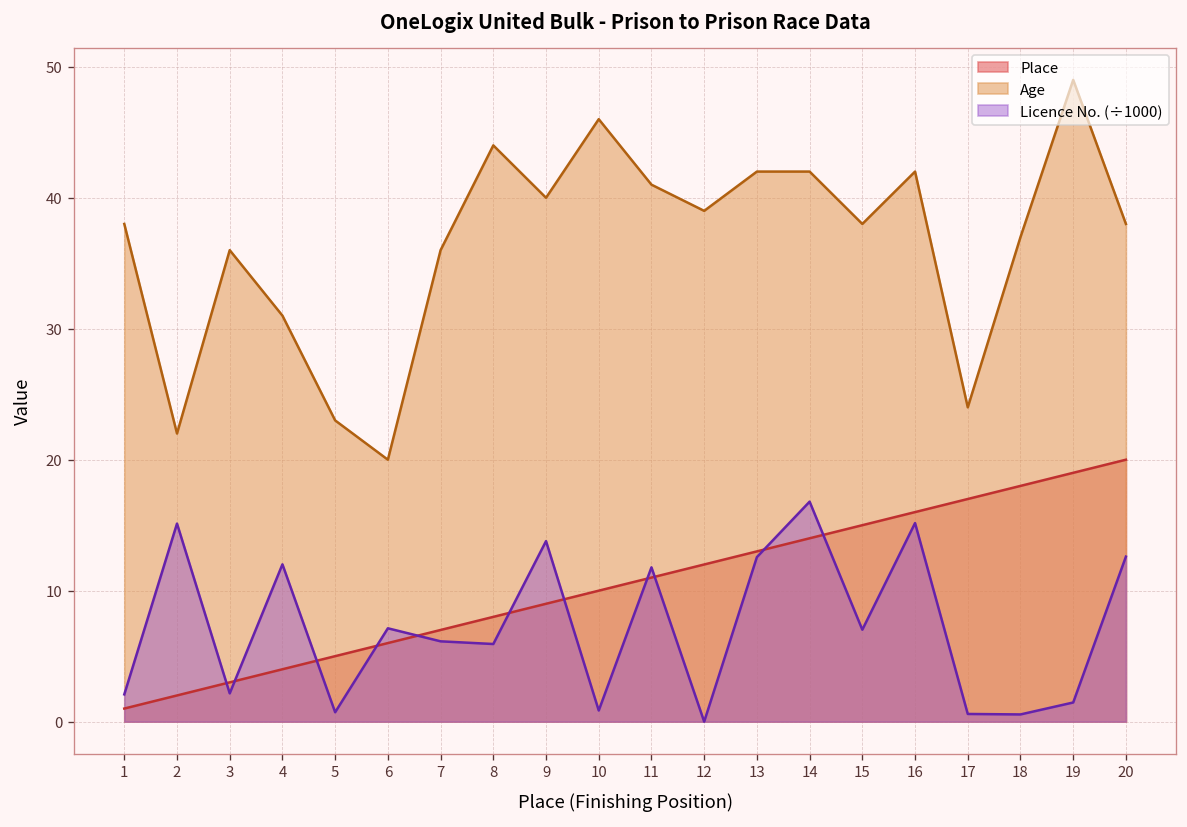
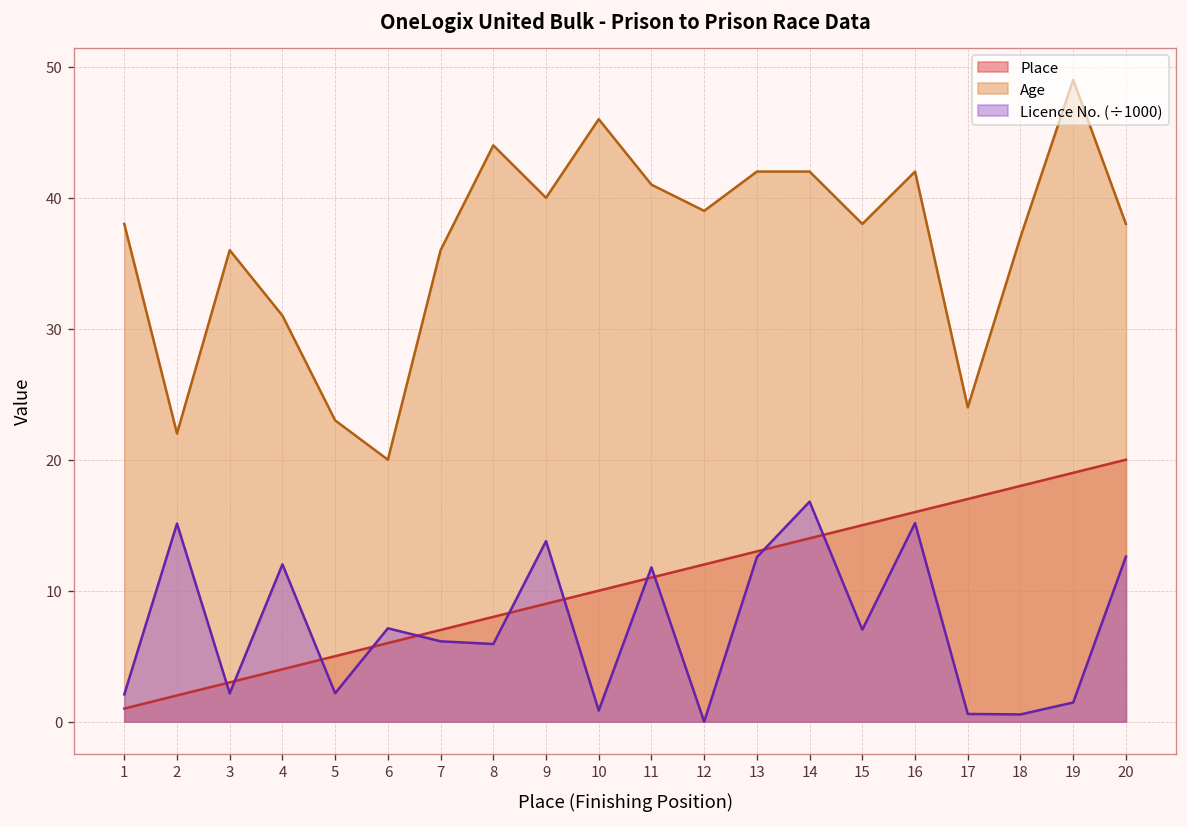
Licence No. (÷1000), 5: 0.7 -> 2.2
